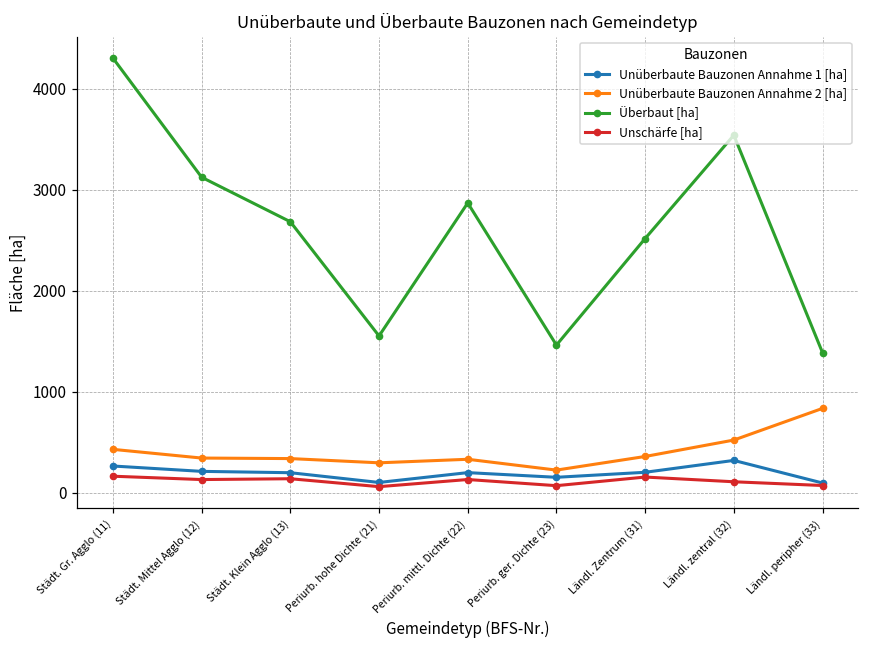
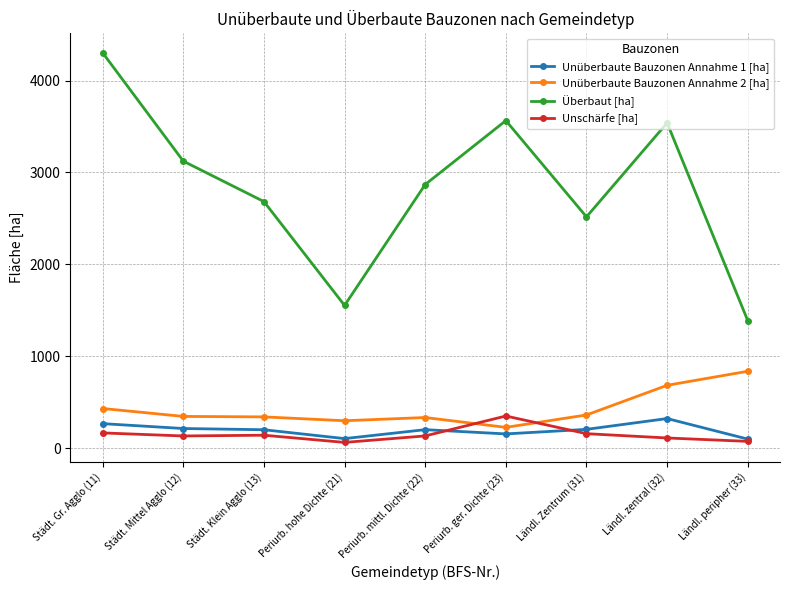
Überbaut [ha], Periurb. ger. Dichte (23): 1500 -> 3600
Unschärfe [ha], Periurb. ger. Dichte (23): 100 -> 300
Unüberbaute Bauzonen Annahme 2 [ha], Ländl. zentral (32): 500 -> 700
